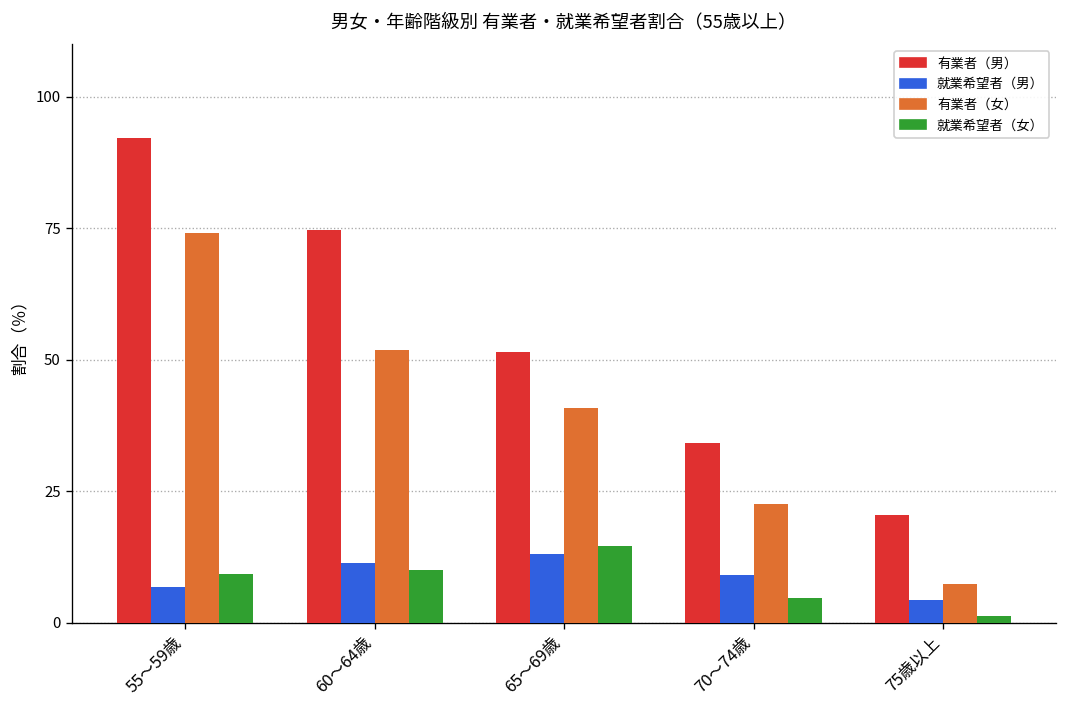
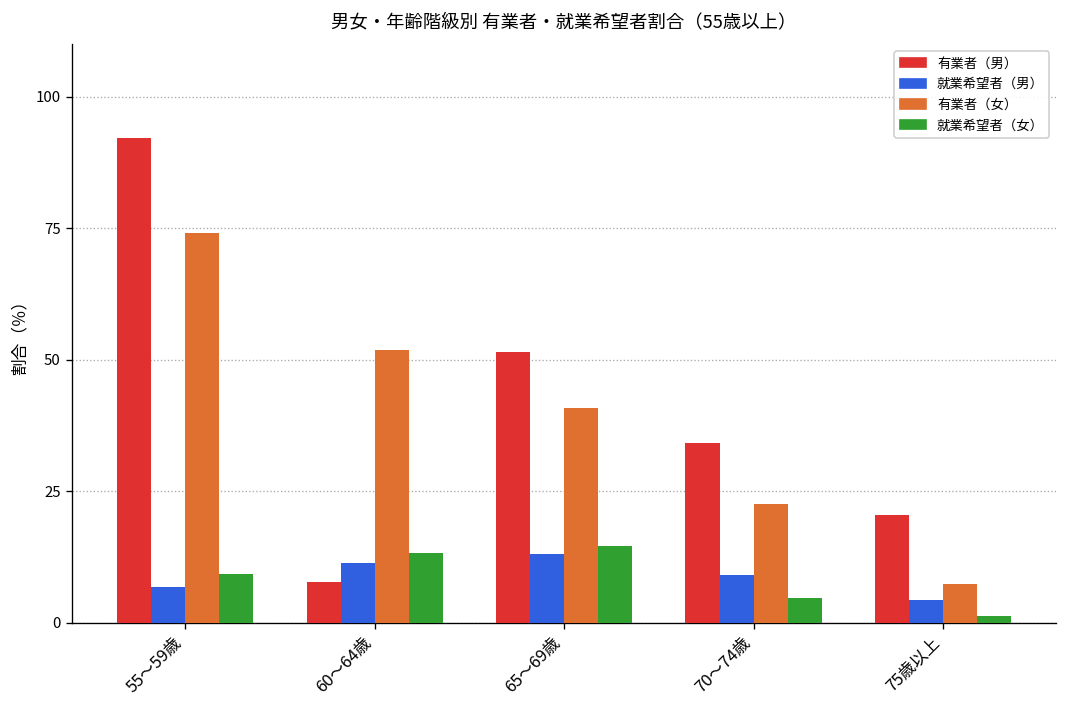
有業者（男）, 60～64歳: 75 -> 8
就業希望者（女）, 60～64歳: 10 -> 13
